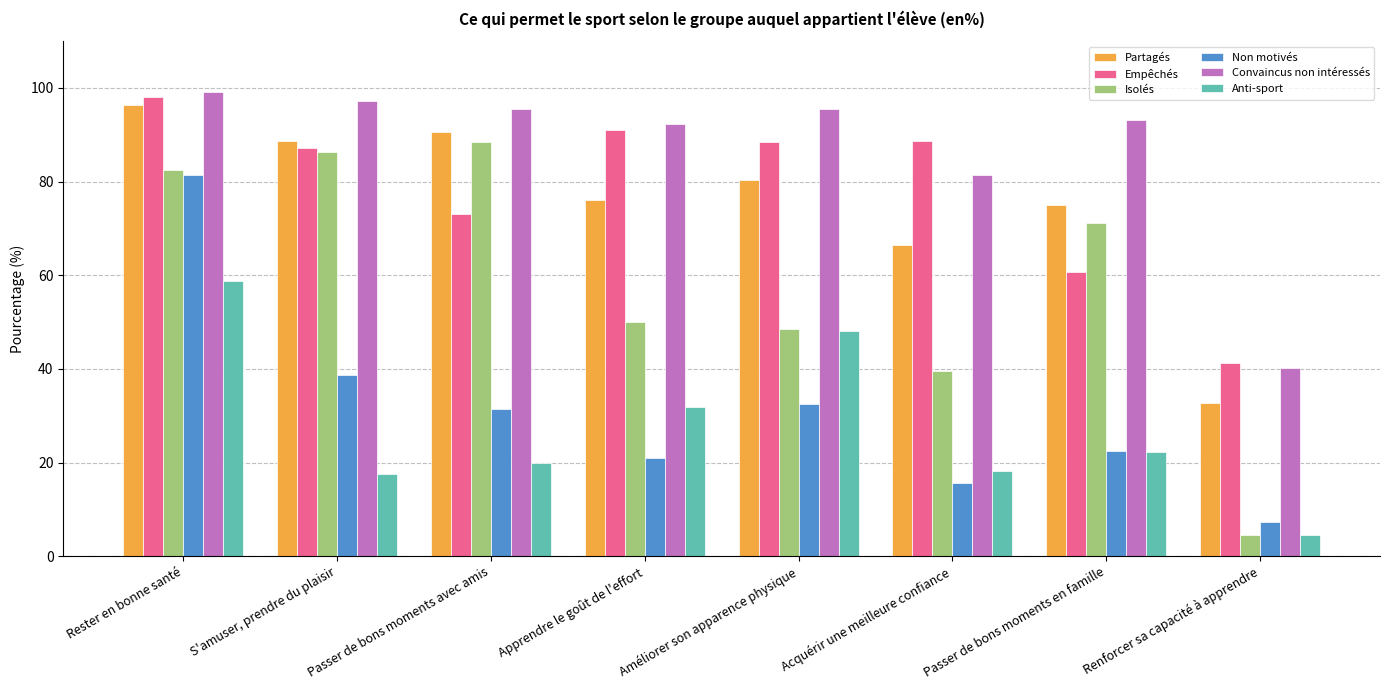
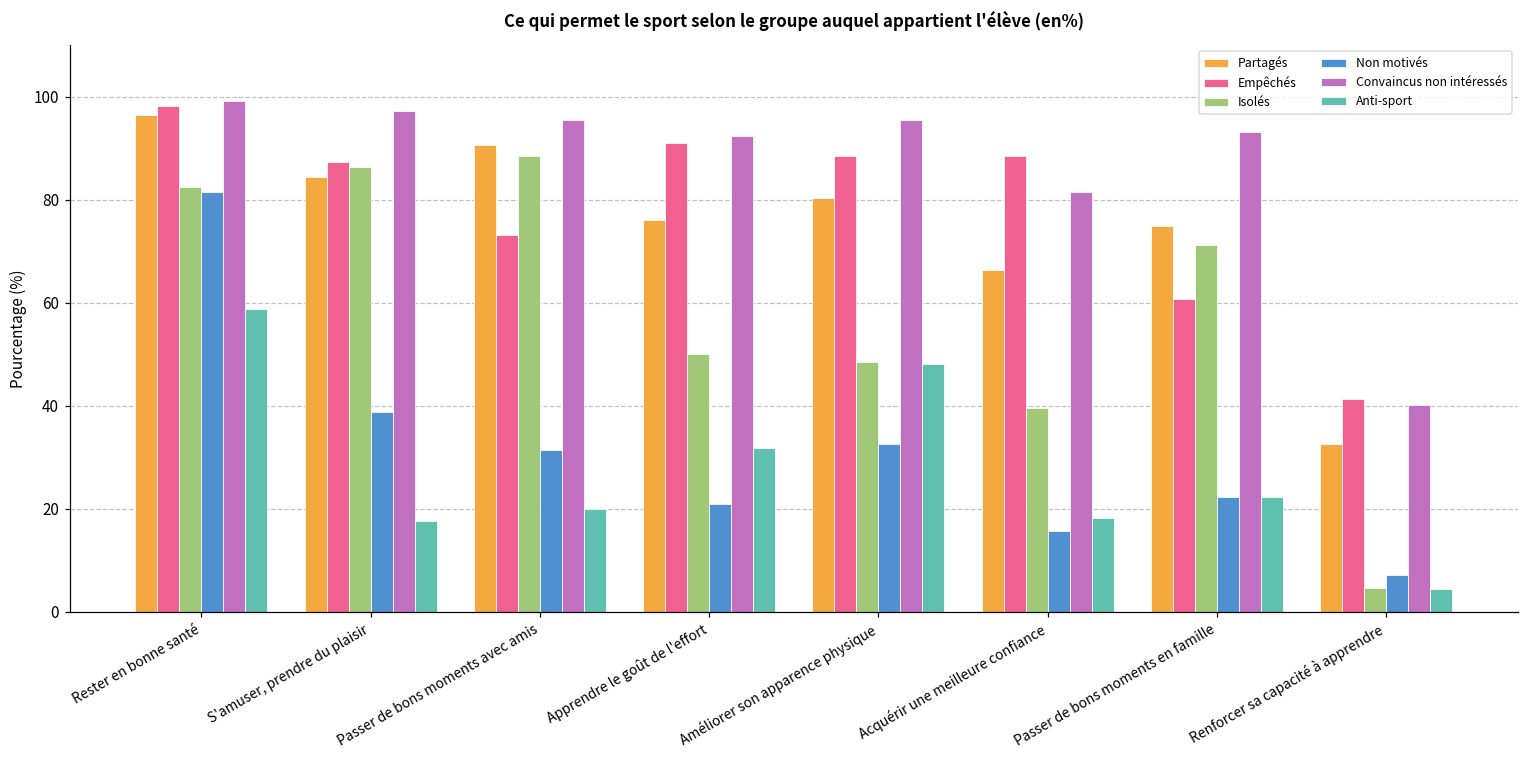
Partagés, S'amuser, prendre du plaisir: 89 -> 84
